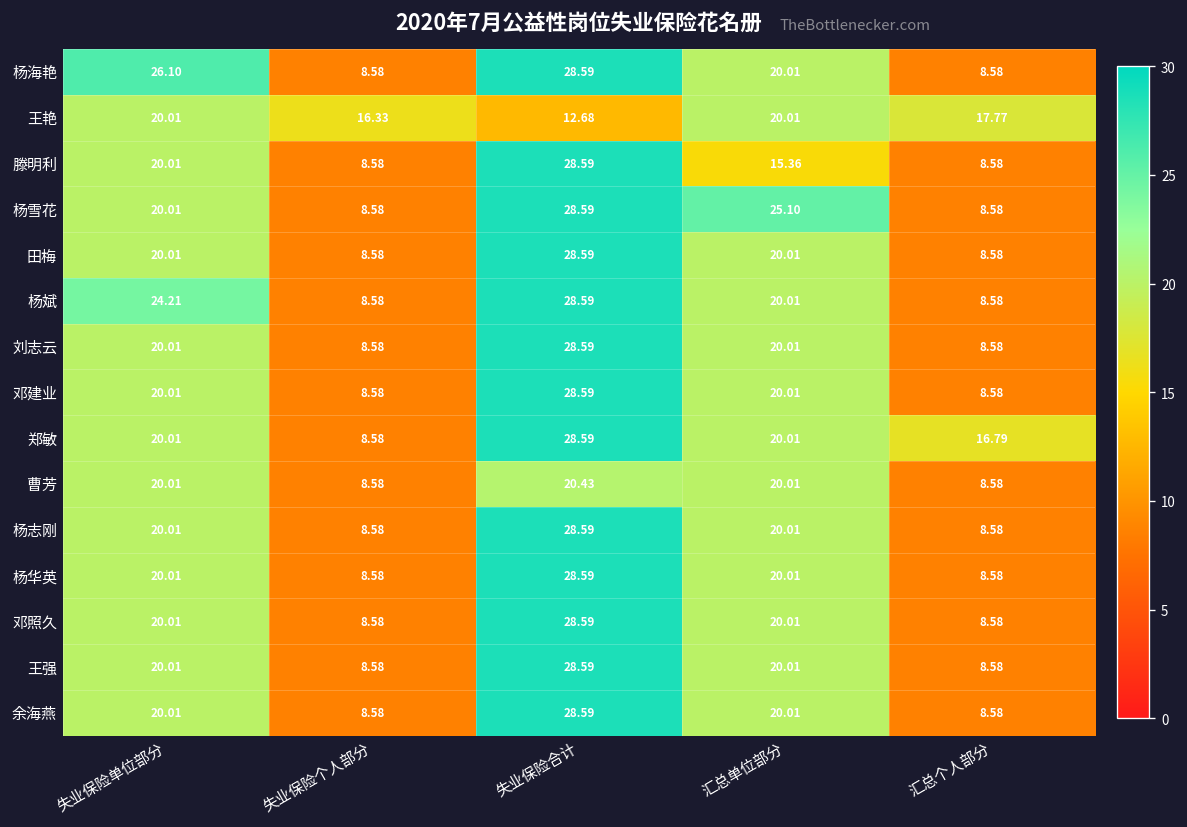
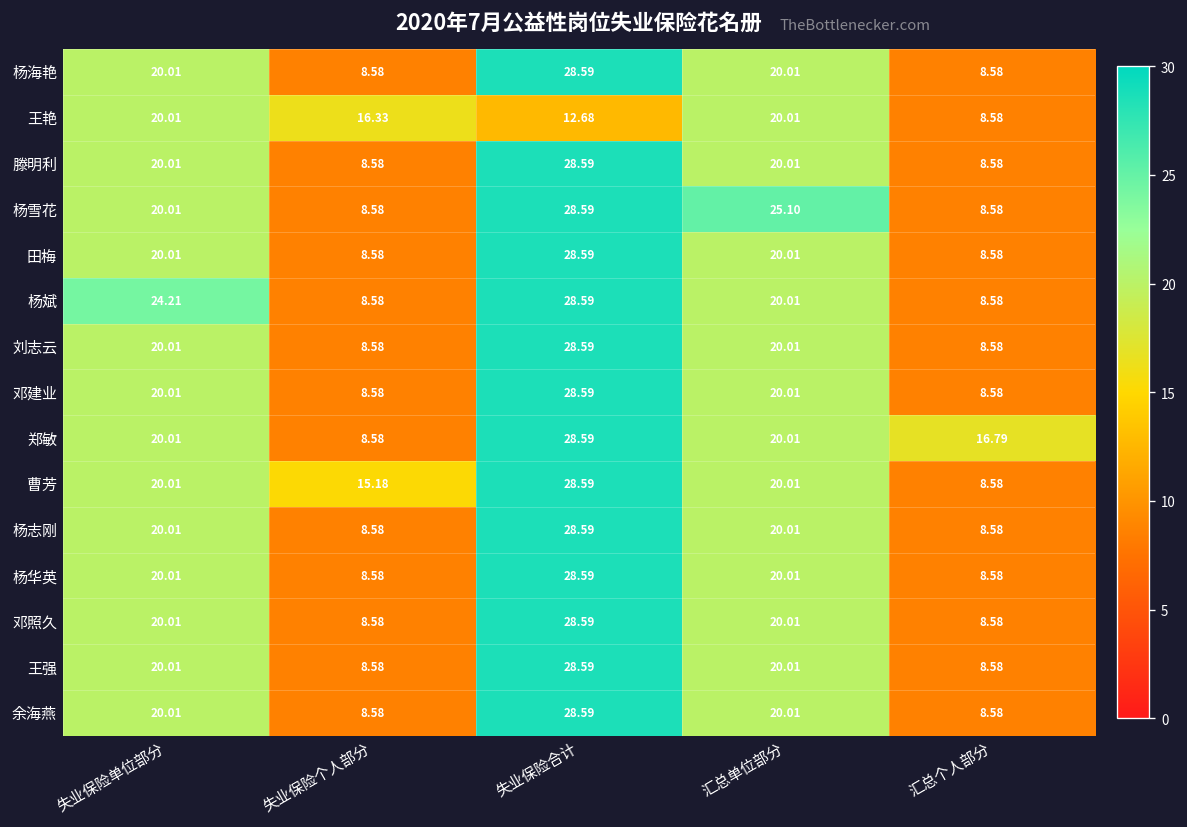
杨海艳, 失业保险单位部分: 26.10 -> 20.01
王艳, 汇总个人部分: 17.77 -> 8.58
滕明利, 汇总单位部分: 15.36 -> 20.01
曹芳, 失业保险个人部分: 8.58 -> 15.18
曹芳, 失业保险合计: 20.43 -> 28.59
